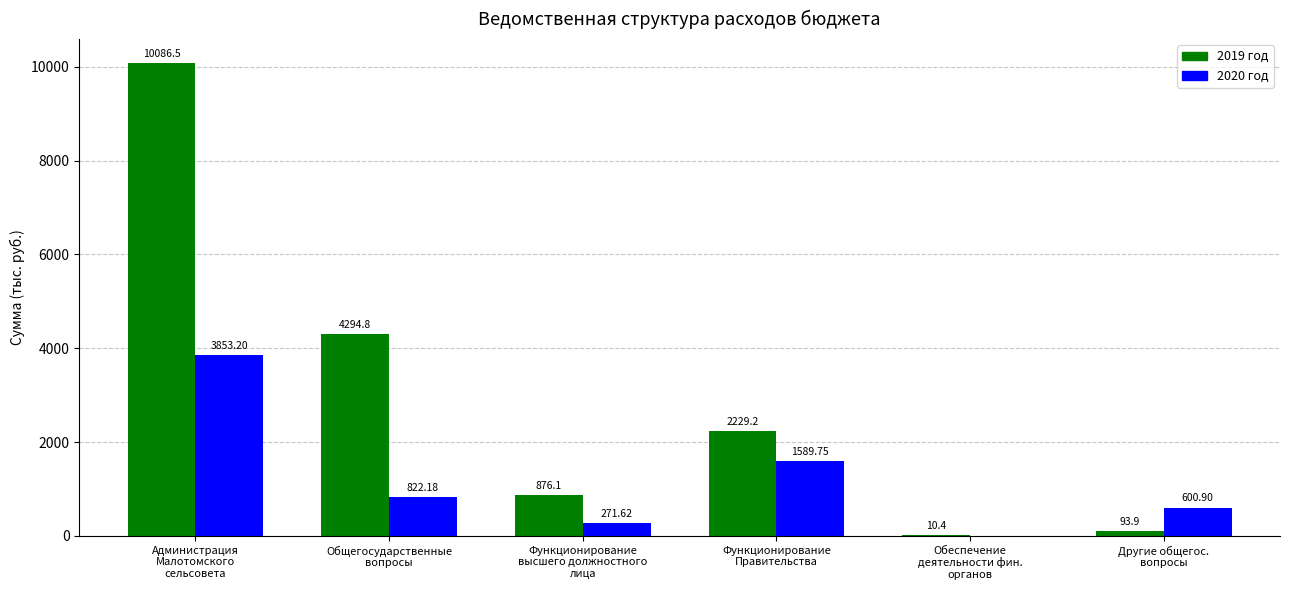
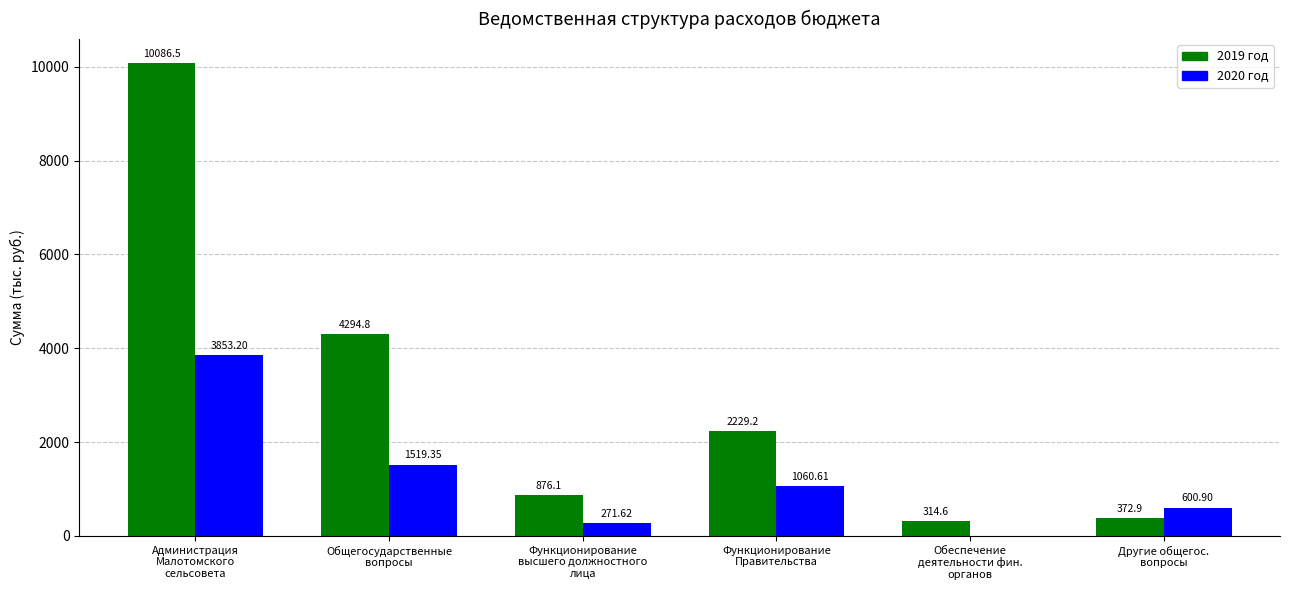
2020 год, Общегосударственные вопросы: 822.18 -> 1519.35
2020 год, Функционирование Правительства: 1589.75 -> 1060.61
2019 год, Обеспечение деятельности фин. органов: 10.4 -> 314.6
2019 год, Другие общегос. вопросы: 93.9 -> 372.9
